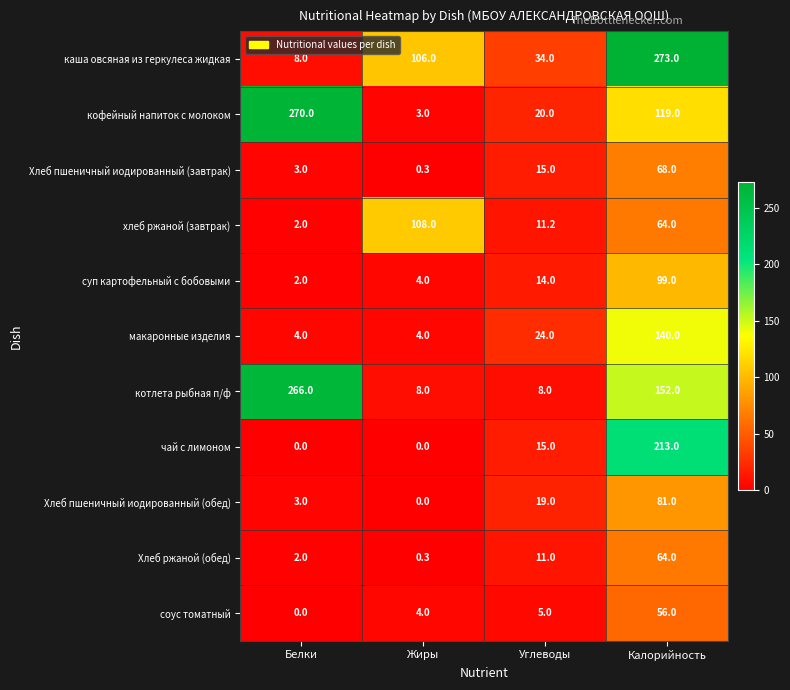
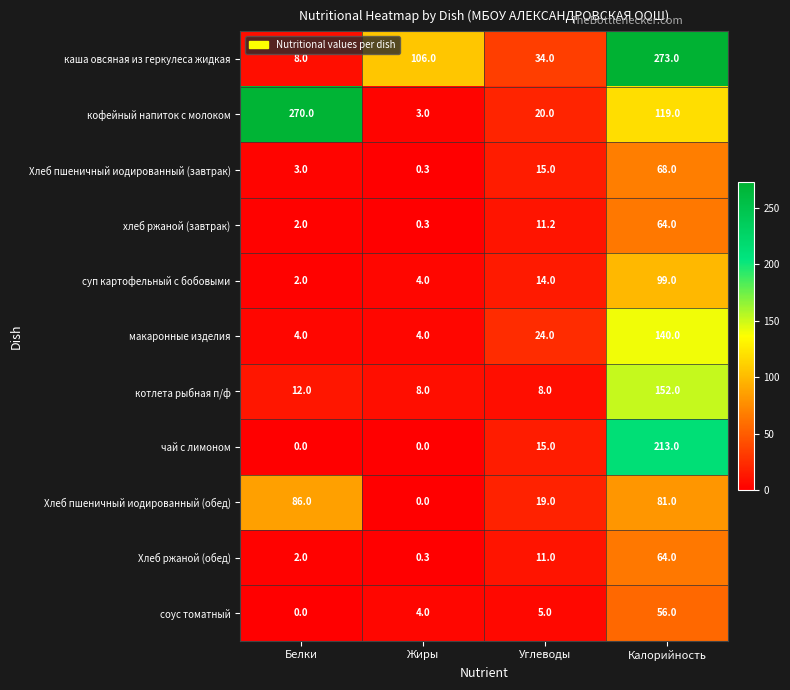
хлеб ржаной (завтрак), Жиры: 108.0 -> 0.3
котлета рыбная п/ф, Белки: 266.0 -> 12.0
Хлеб пшеничный иодированный (обед), Белки: 3.0 -> 86.0
